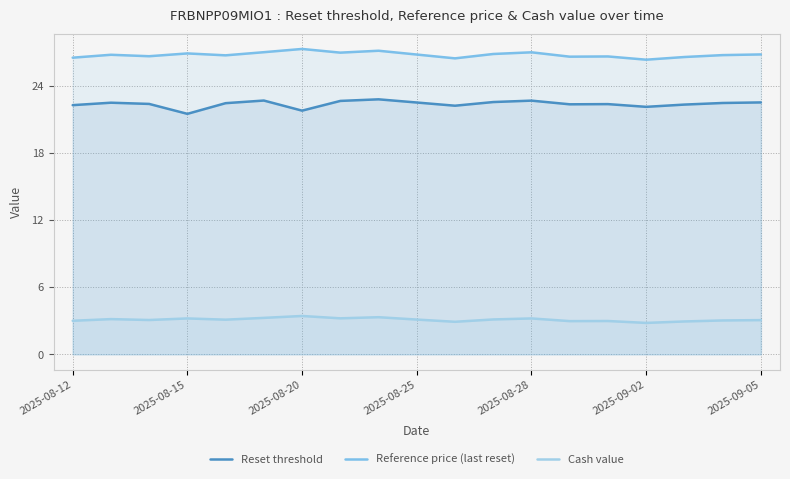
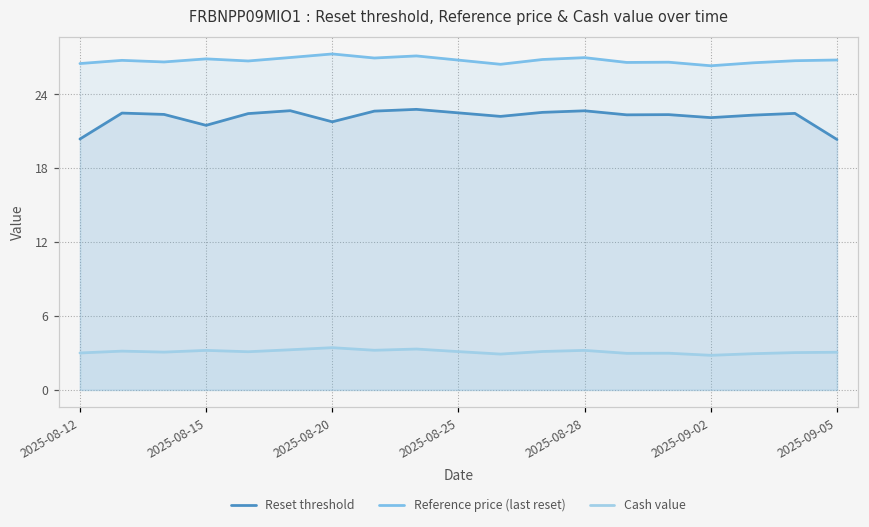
Reset threshold, 2025-08-12: 22.3 -> 20.4
Reset threshold, 2025-09-05: 22.5 -> 20.3
